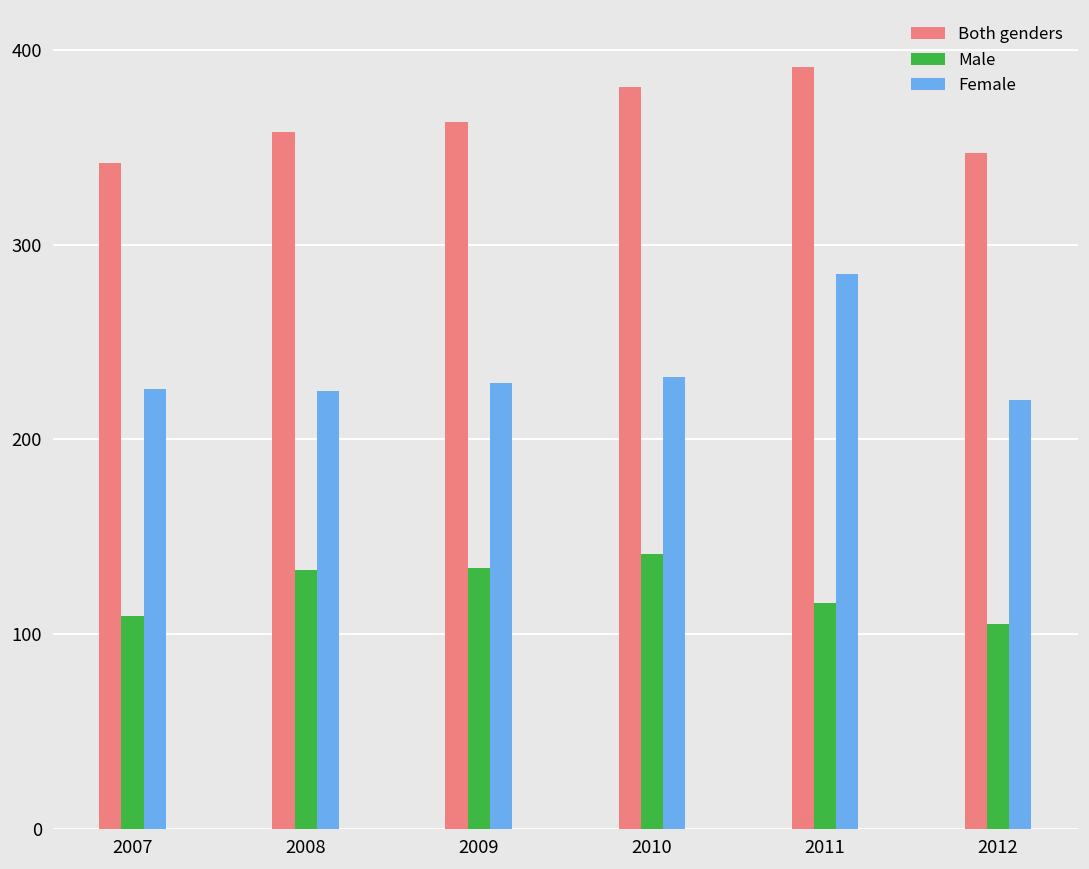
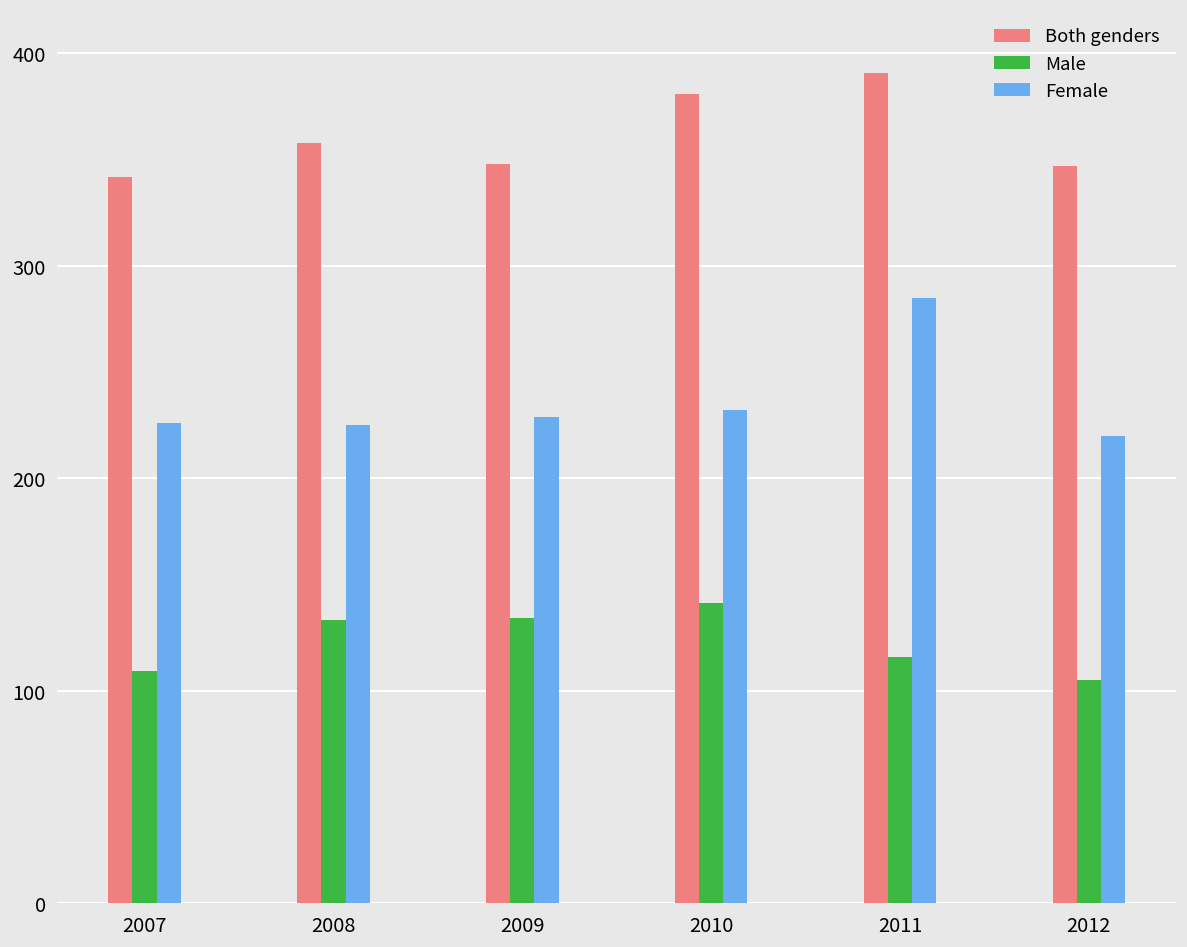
Both genders, 2009: 363 -> 348
